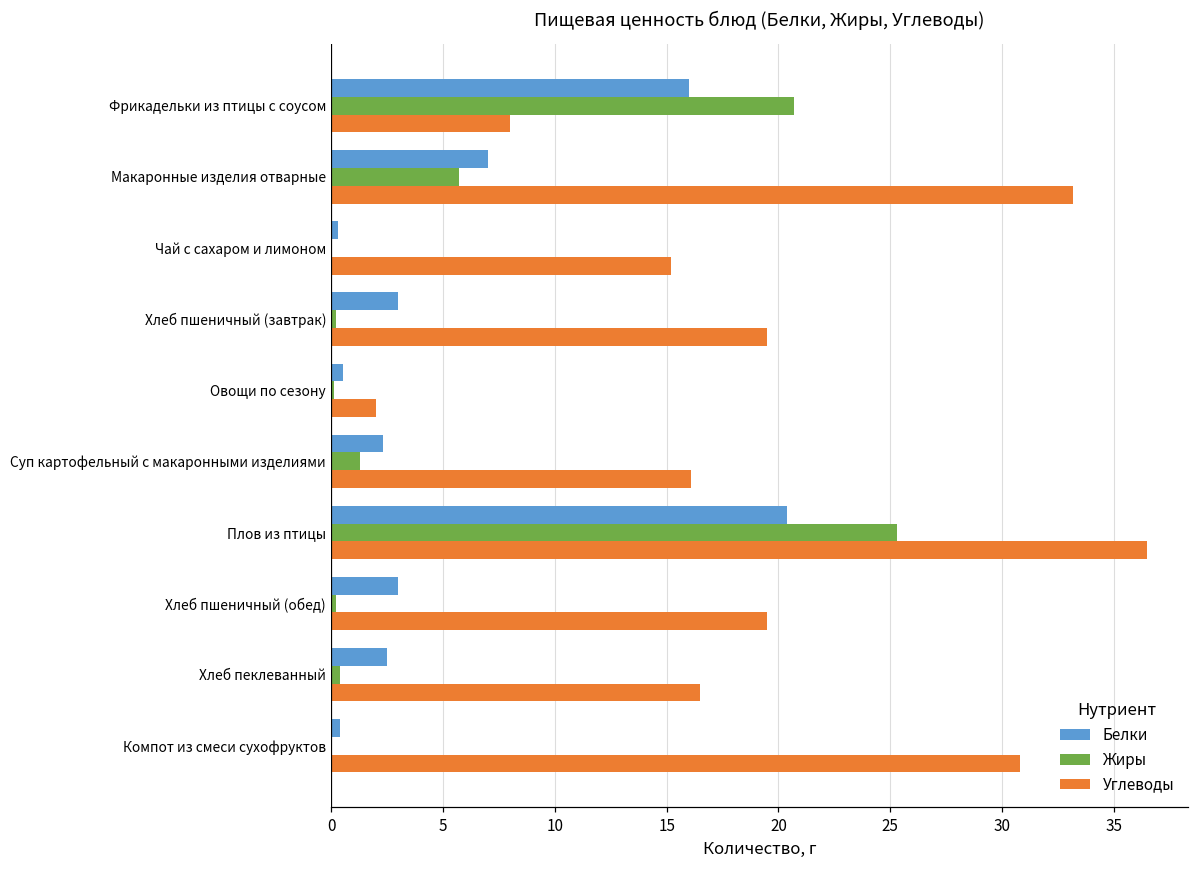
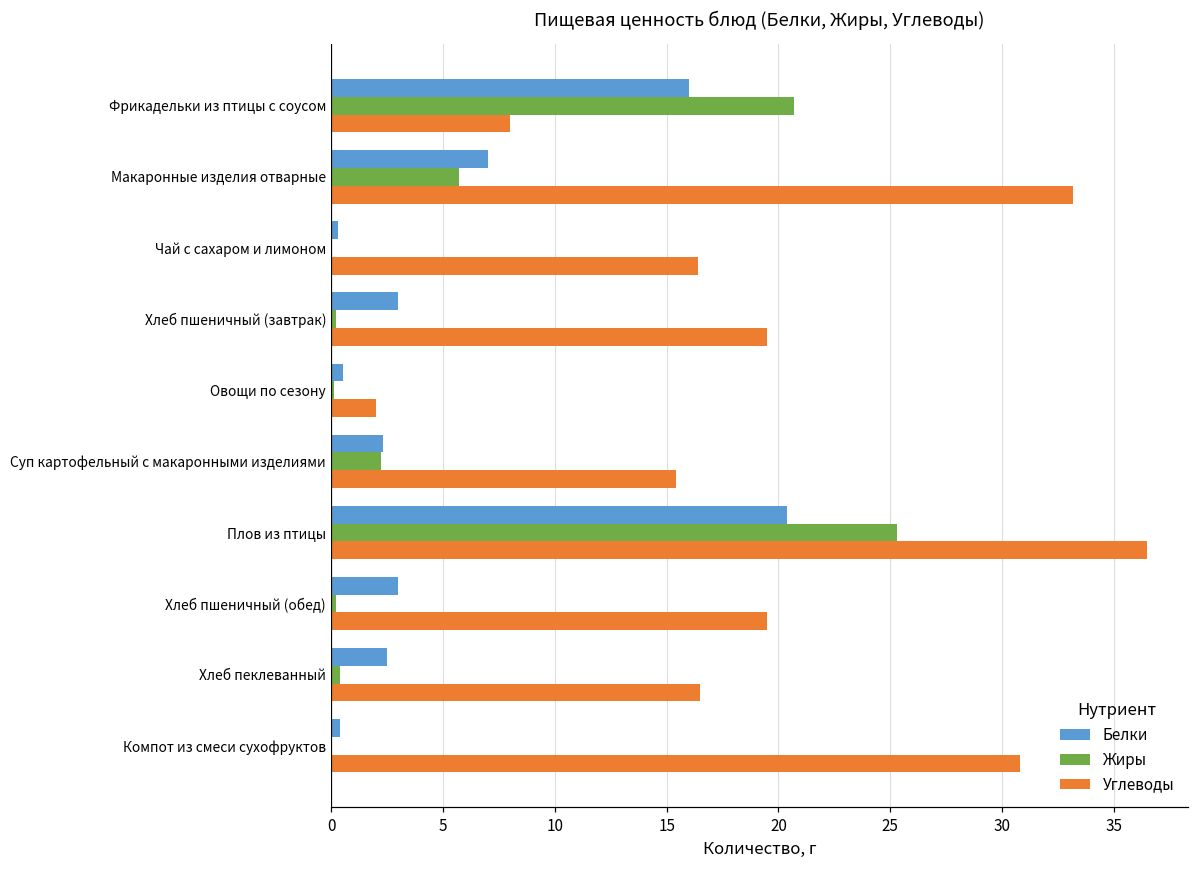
Углеводы, Чай с сахаром и лимоном: 15.2 -> 16.4
Жиры, Суп картофельный с макаронными изделиями: 1.3 -> 2.2
Углеводы, Суп картофельный с макаронными изделиями: 16.1 -> 15.4
